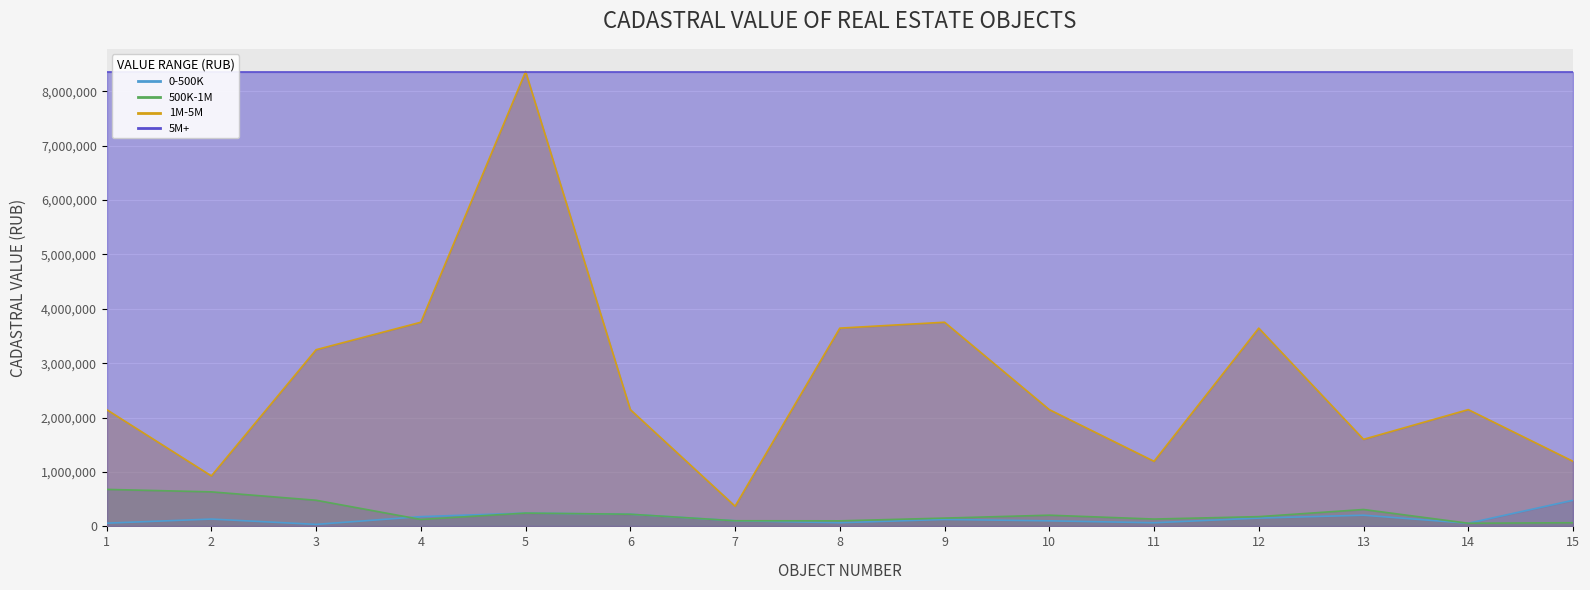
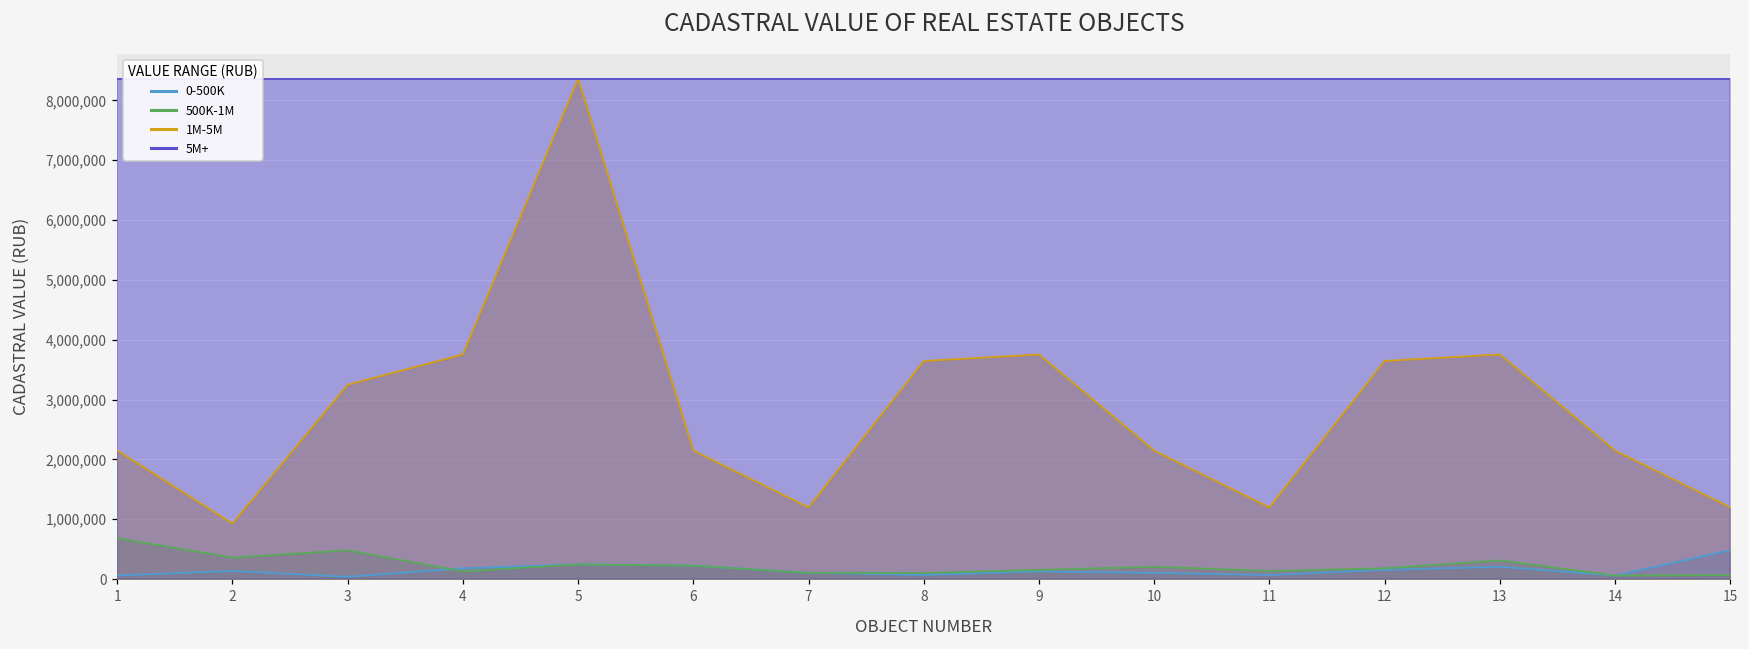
500K-1M, 2: 600,000 -> 400,000
1M-5M, 7: 400,000 -> 1,200,000
1M-5M, 13: 1,600,000 -> 3,800,000
